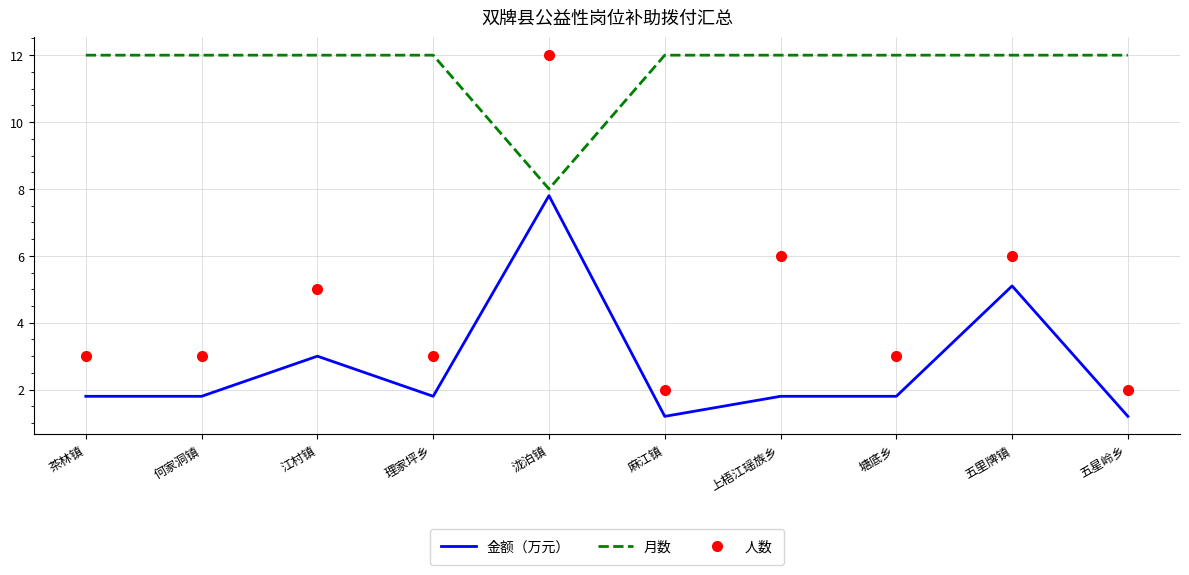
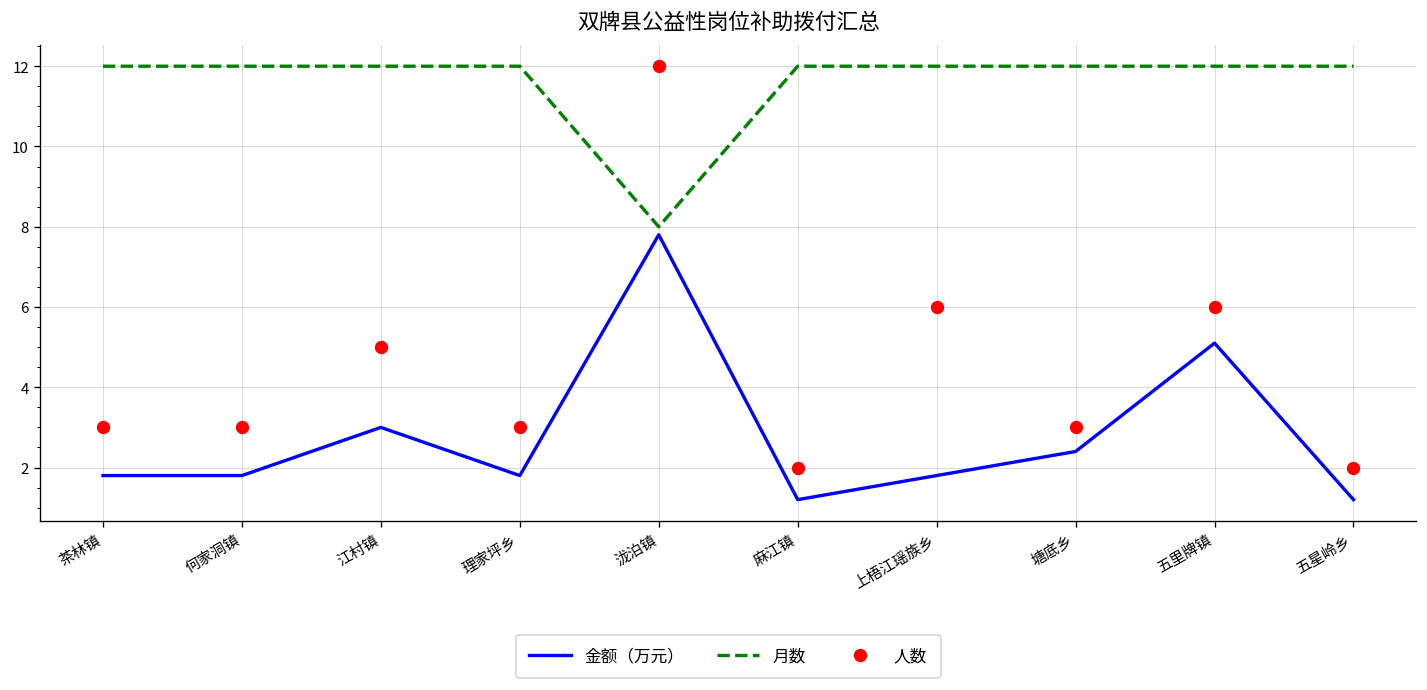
金额（万元）, 塘底乡: 1.8 -> 2.4
